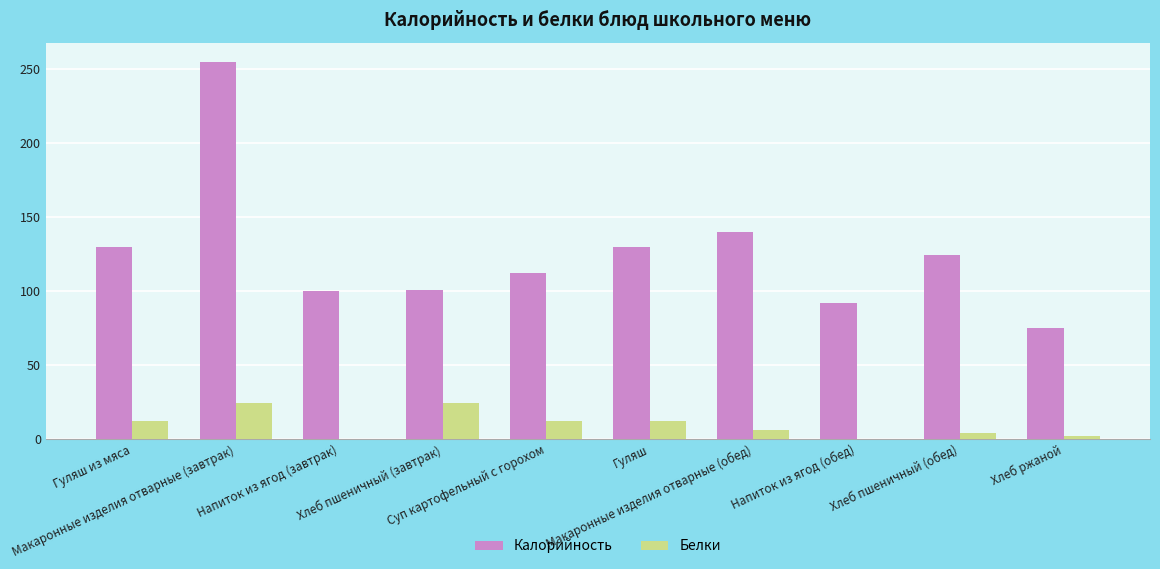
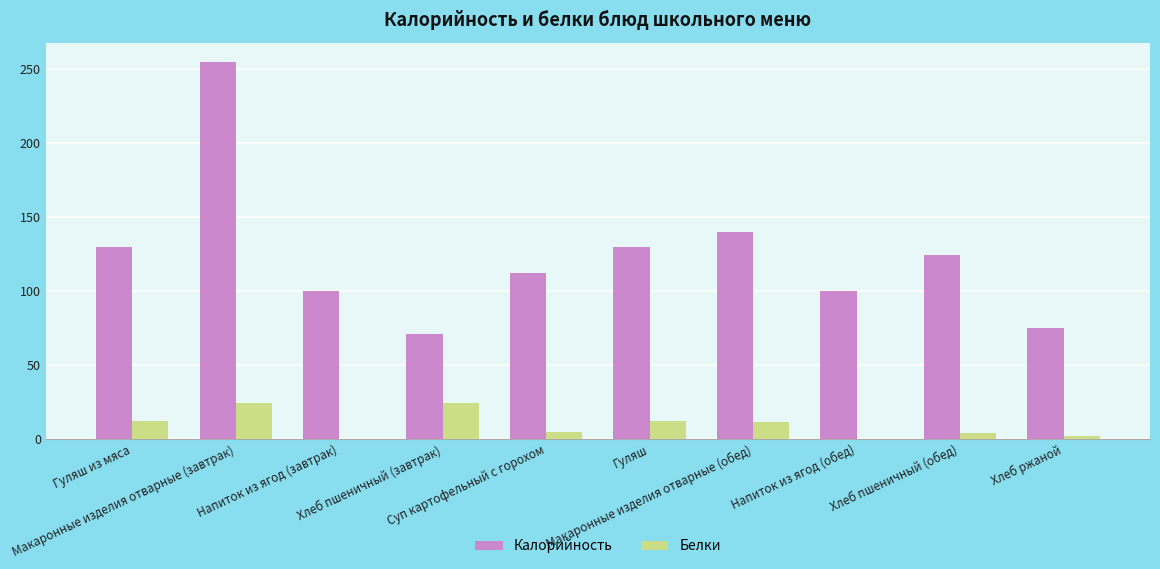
Калорийность, Хлеб пшеничный (завтрак): 101 -> 71
Белки, Суп картофельный с горохом: 12 -> 5
Белки, Макаронные изделия отварные (обед): 6 -> 12
Калорийность, Напиток из ягод (обед): 92 -> 100
